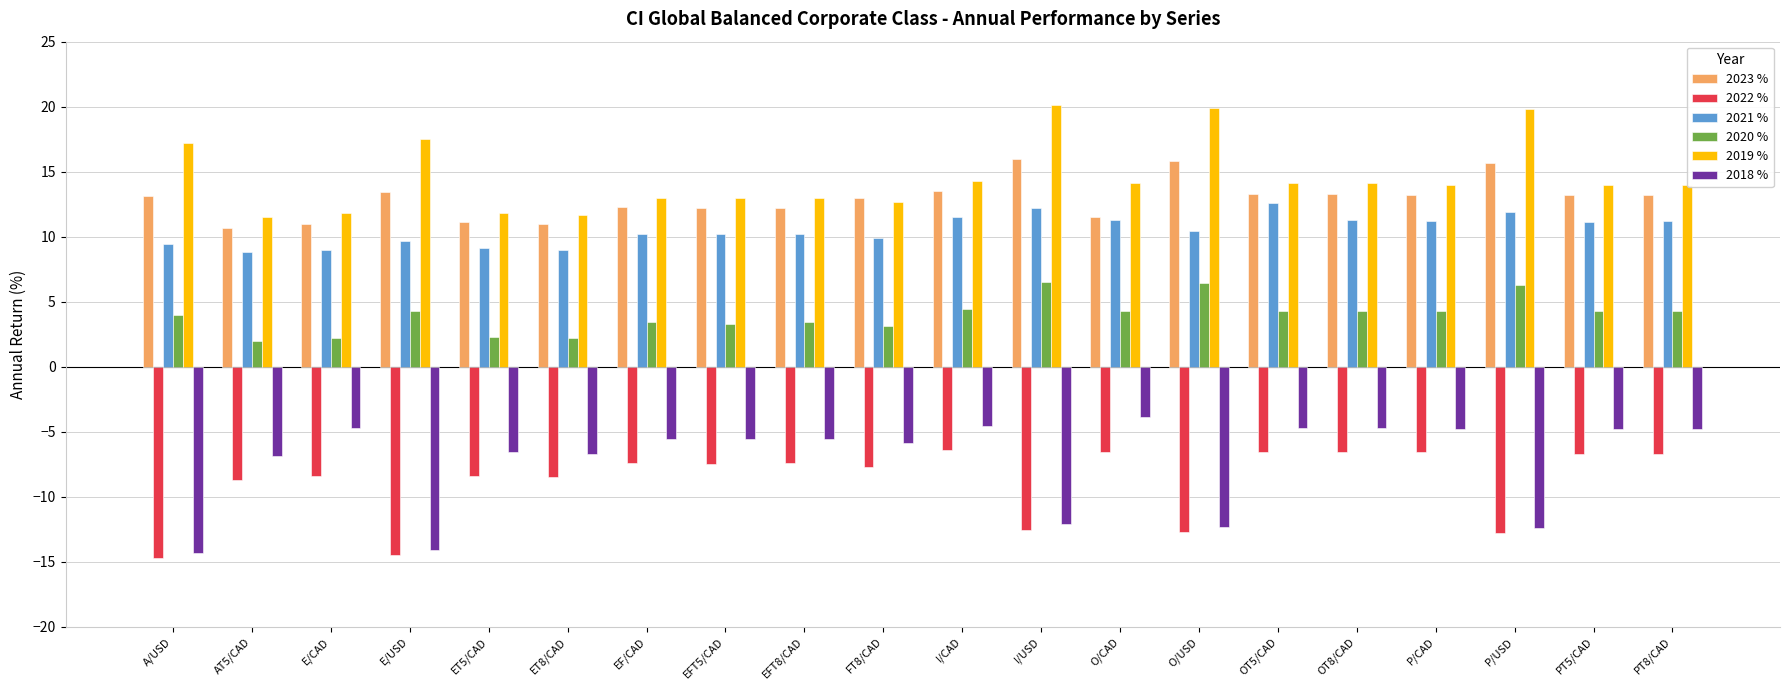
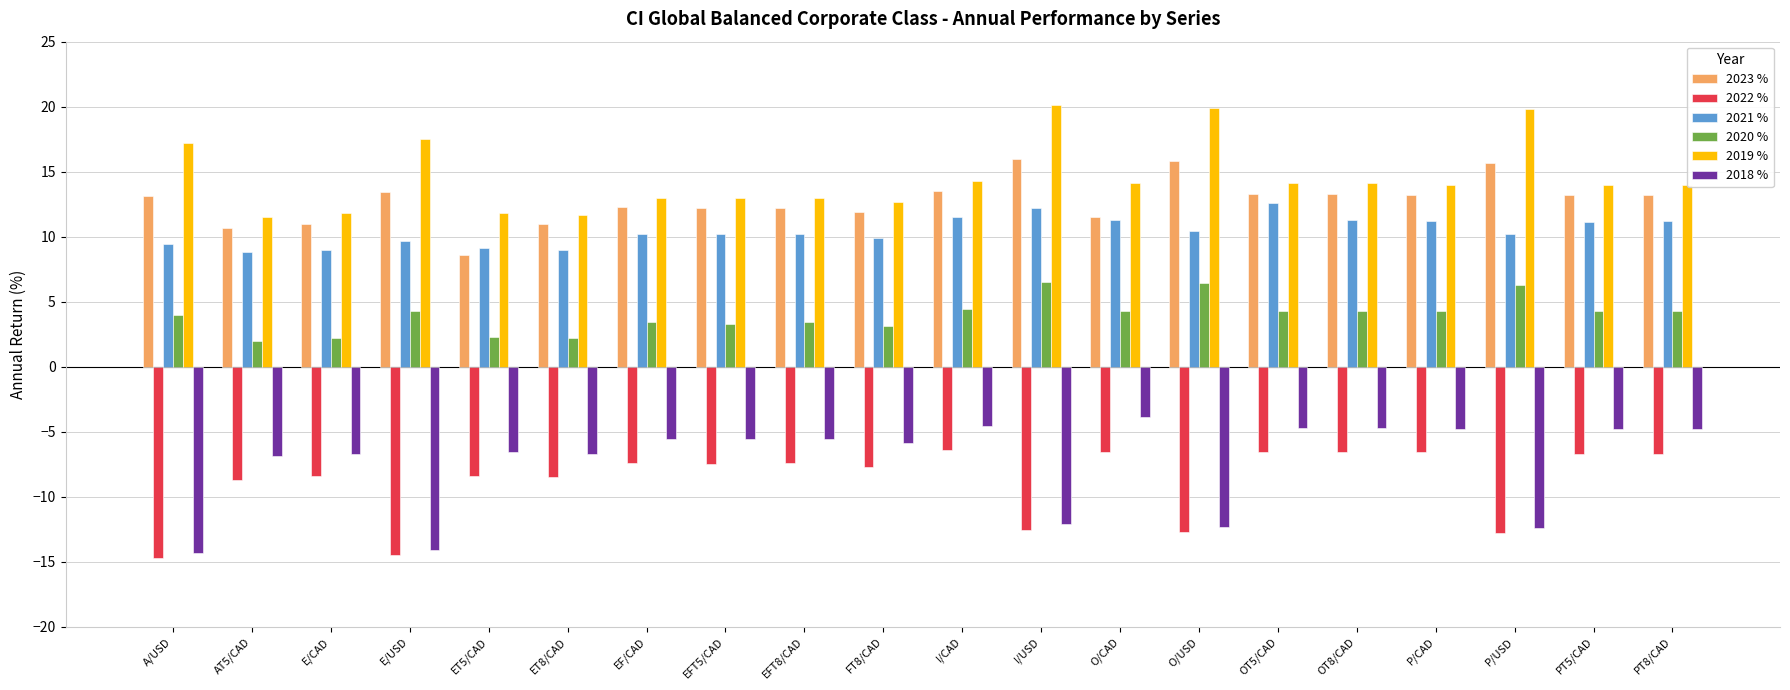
2018 %, E/CAD: -4.7 -> -6.7
2023 %, ET5/CAD: 11.1 -> 8.6
2023 %, FT8/CAD: 13.0 -> 11.9
2021 %, P/USD: 11.9 -> 10.2
